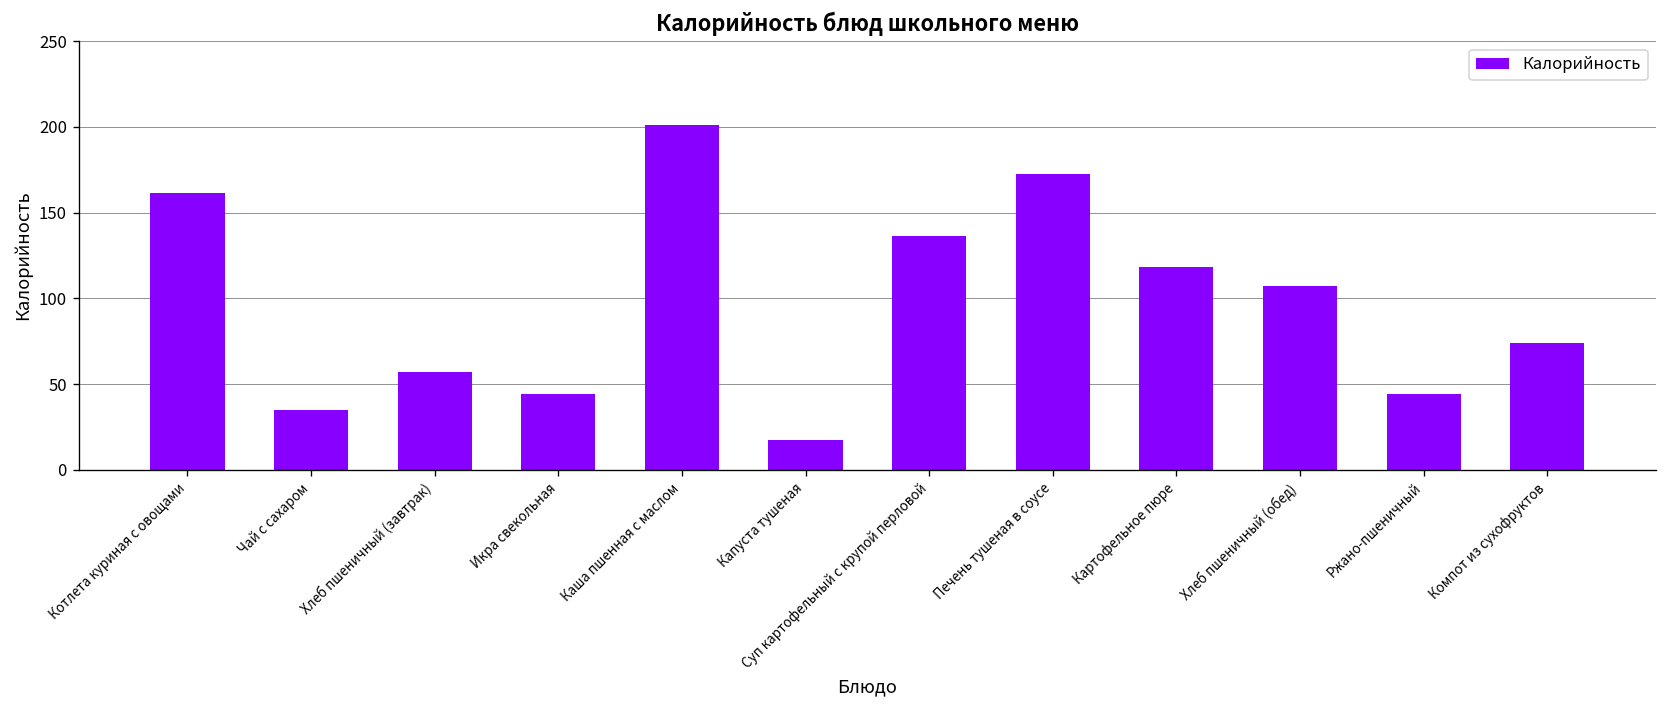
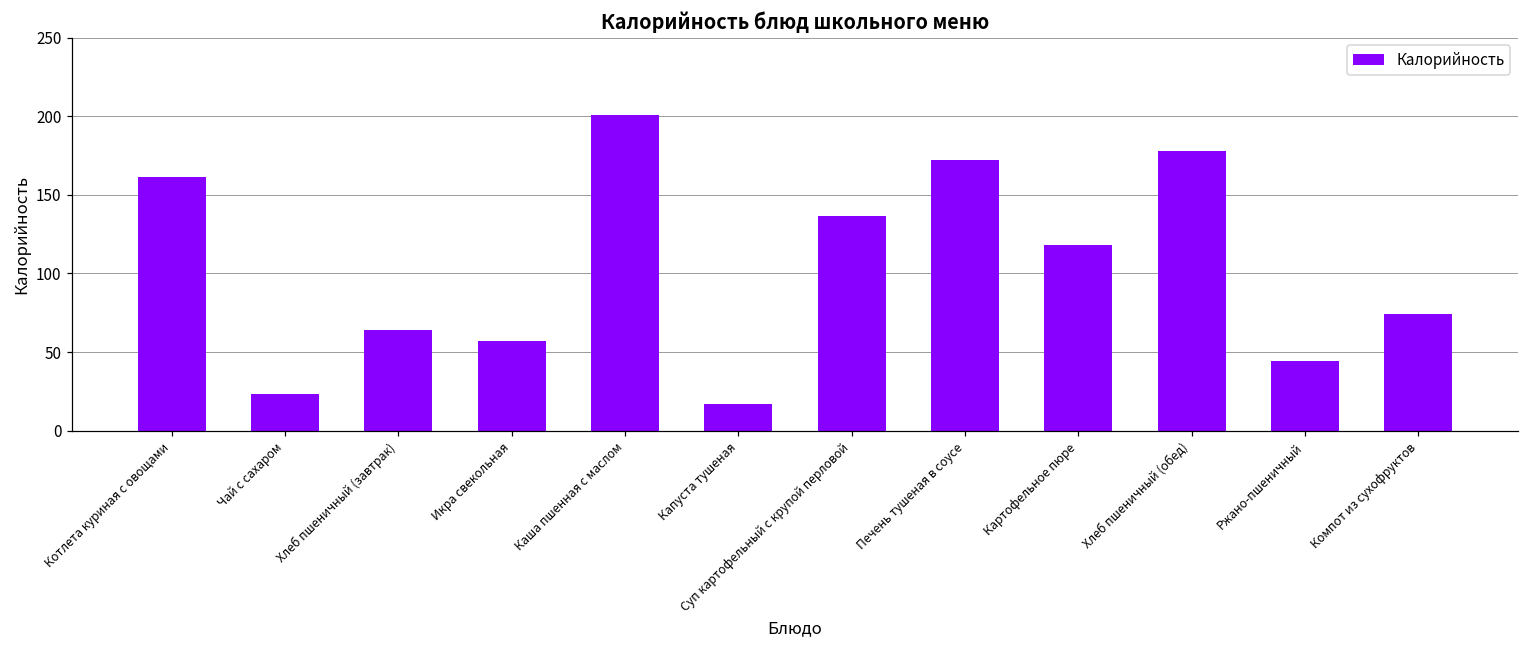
Чай с сахаром: 35 -> 23
Хлеб пшеничный (завтрак): 57 -> 64
Икра свекольная: 44 -> 57
Хлеб пшеничный (обед): 107 -> 178
